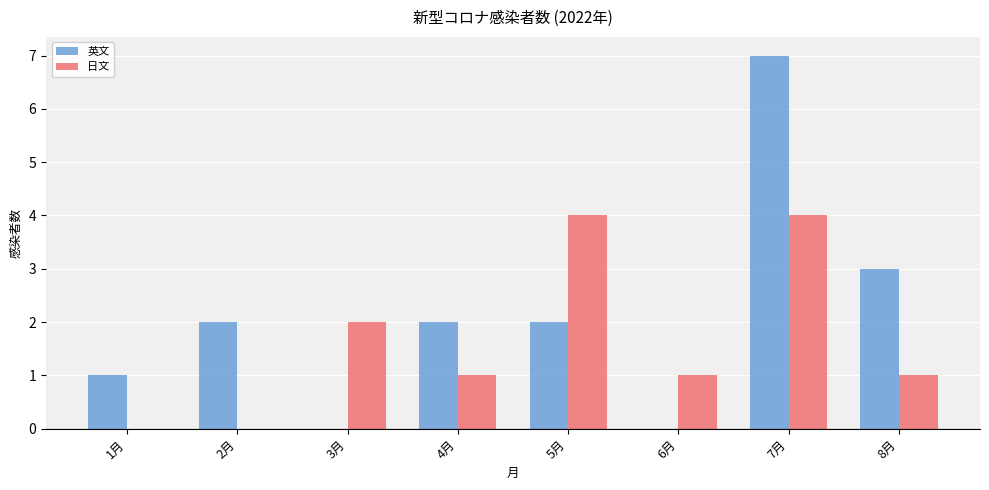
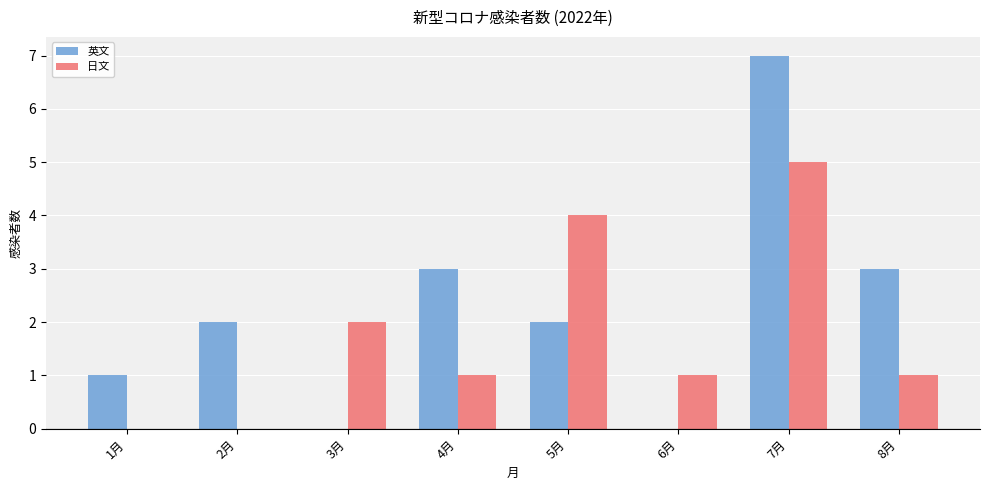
英文, 4月: 2 -> 3
日文, 7月: 4 -> 5
